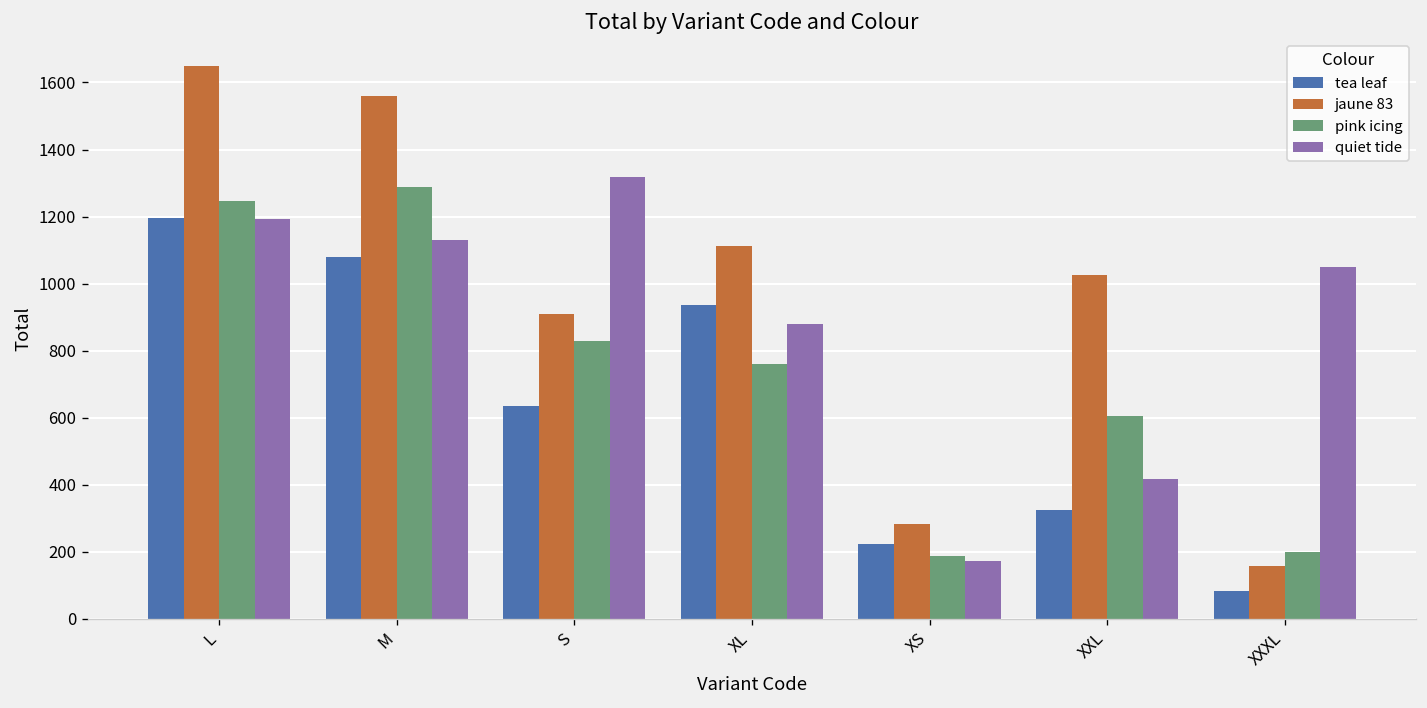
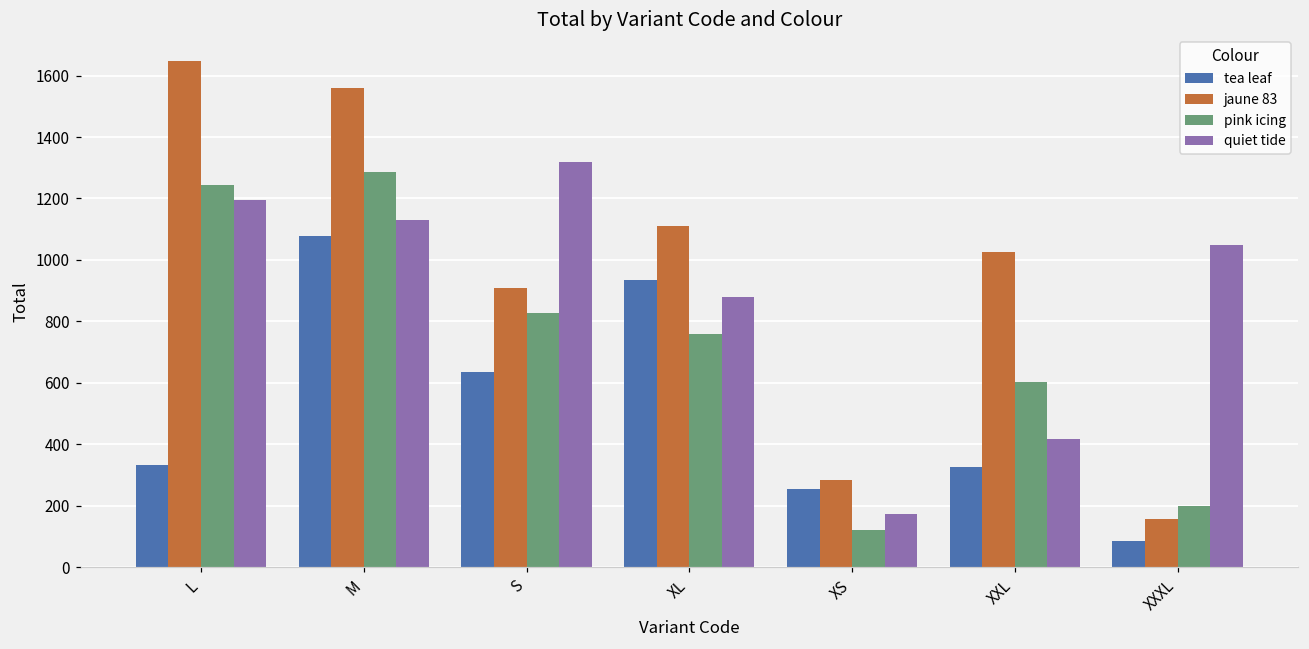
tea leaf, L: 1200 -> 330
tea leaf, XS: 220 -> 250
pink icing, XS: 190 -> 120
